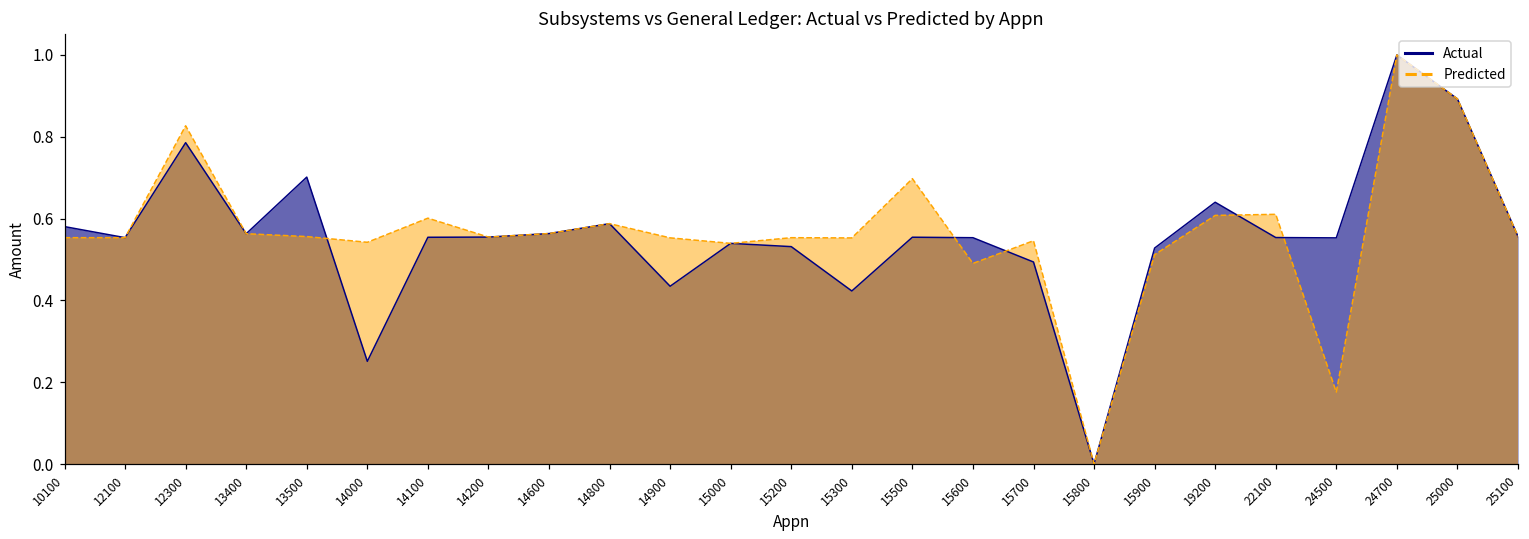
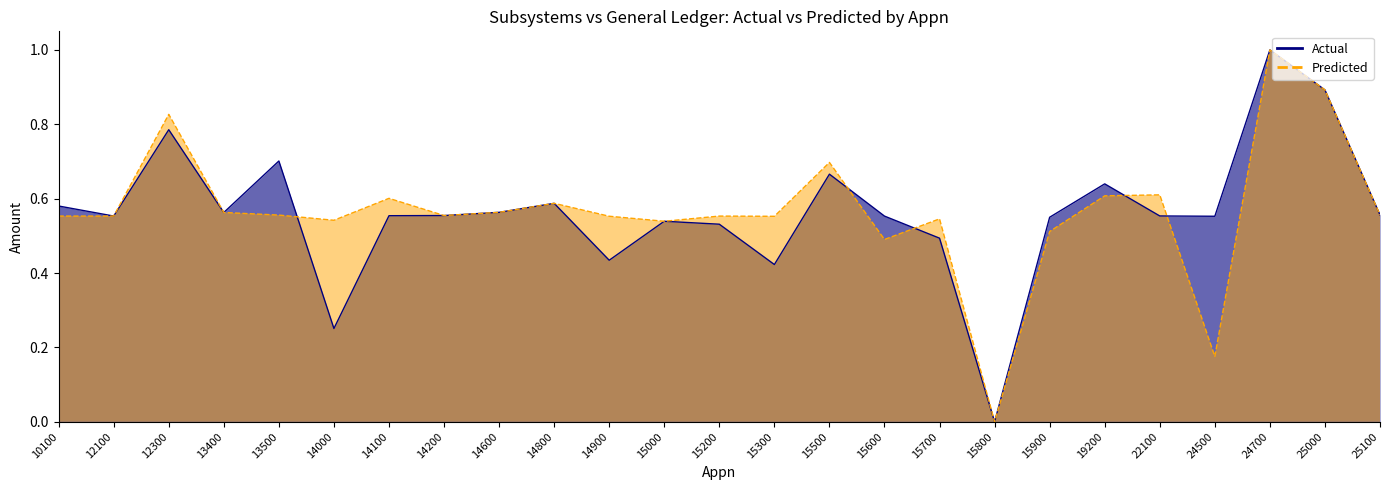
Actual, 15500: 0.55 -> 0.67
Actual, 15900: 0.53 -> 0.55
